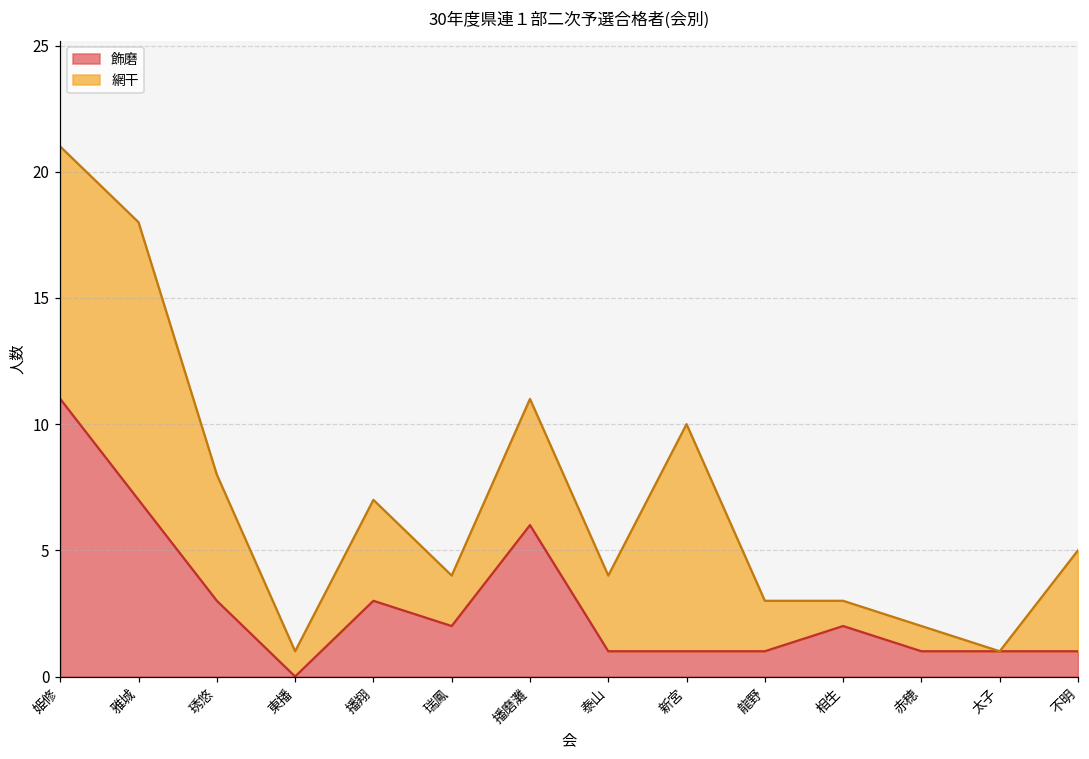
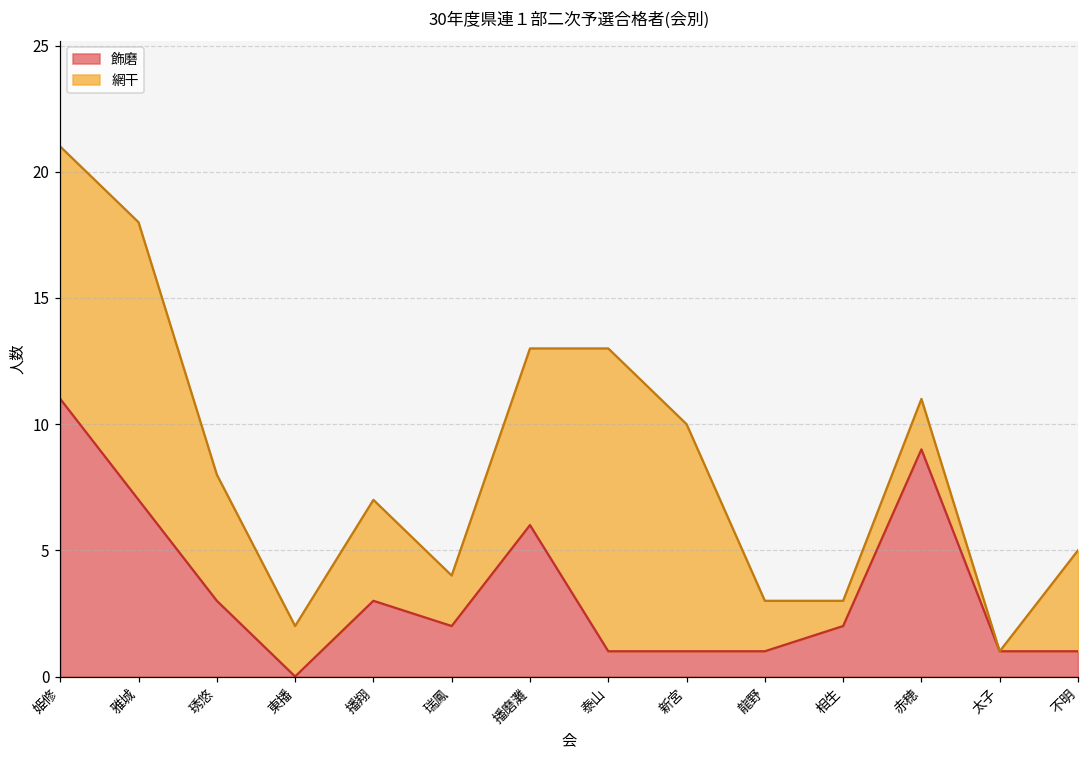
網干, 東播: 1 -> 2
網干, 播磨灘: 5 -> 7
網干, 泰山: 3 -> 12
飾磨, 赤穂: 1 -> 9
網干, 赤穂: 1 -> 2
